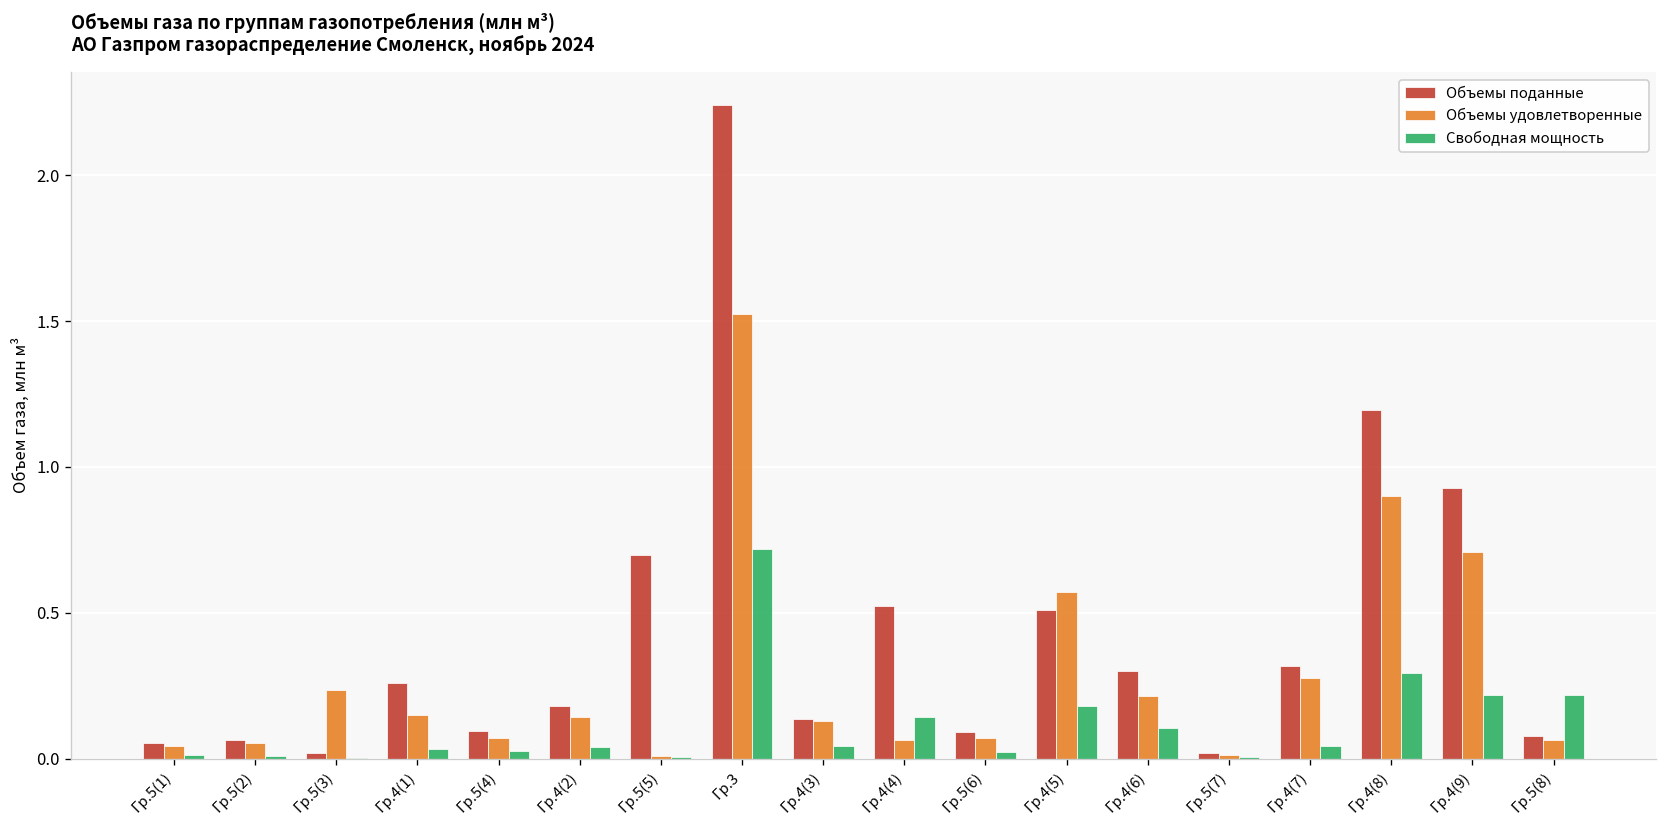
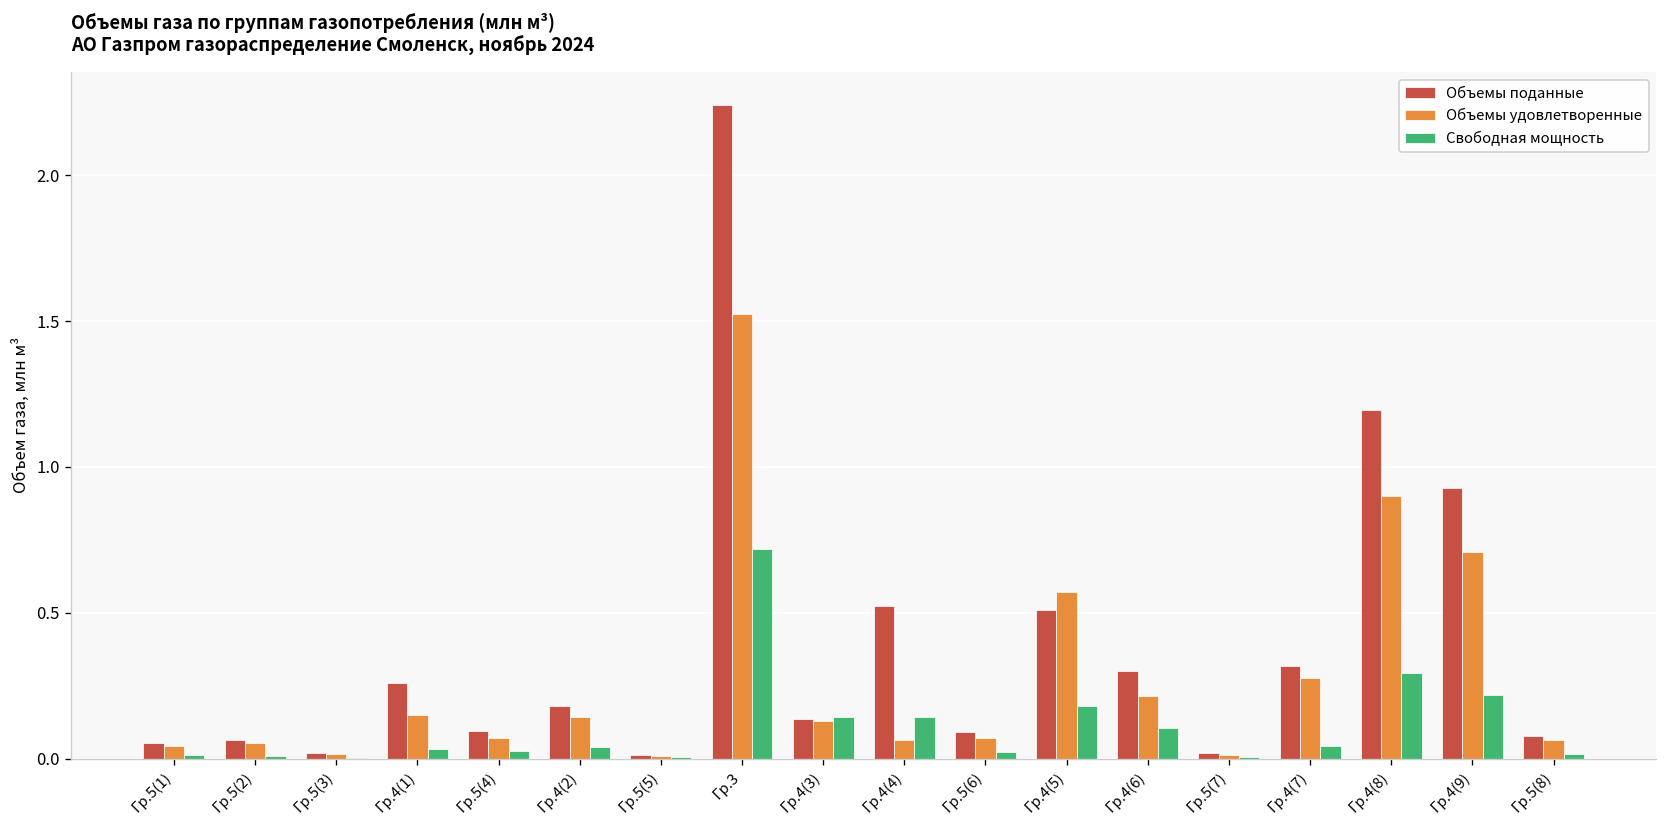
Объемы удовлетворенные, Гр.5(3): 0.24 -> 0.02
Объемы поданные, Гр.5(5): 0.70 -> 0.01
Свободная мощность, Гр.4(3): 0.04 -> 0.14
Свободная мощность, Гр.5(8): 0.22 -> 0.01
